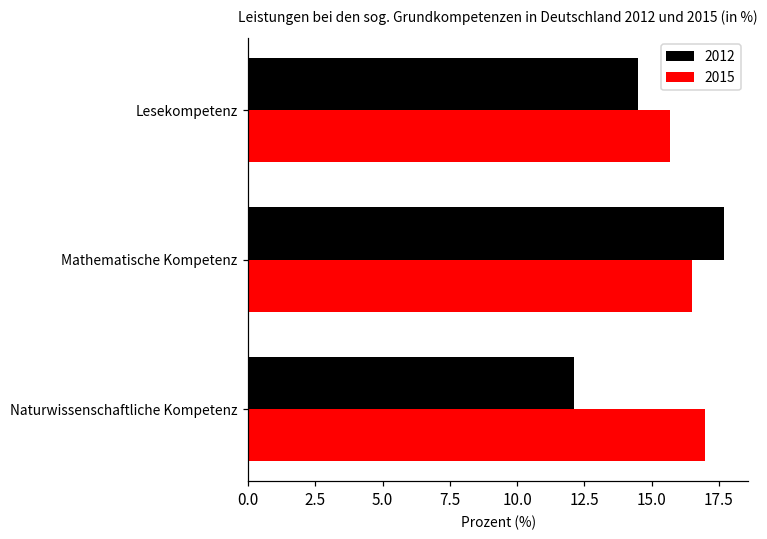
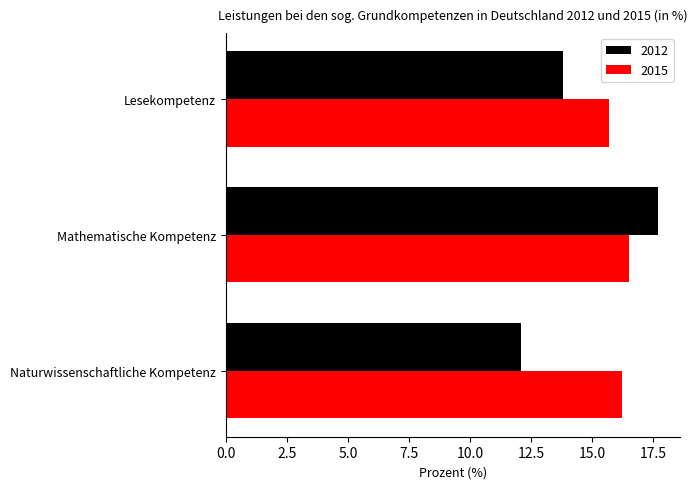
2012, Lesekompetenz: 14.5 -> 13.8
2015, Naturwissenschaftliche Kompetenz: 17.0 -> 16.2
